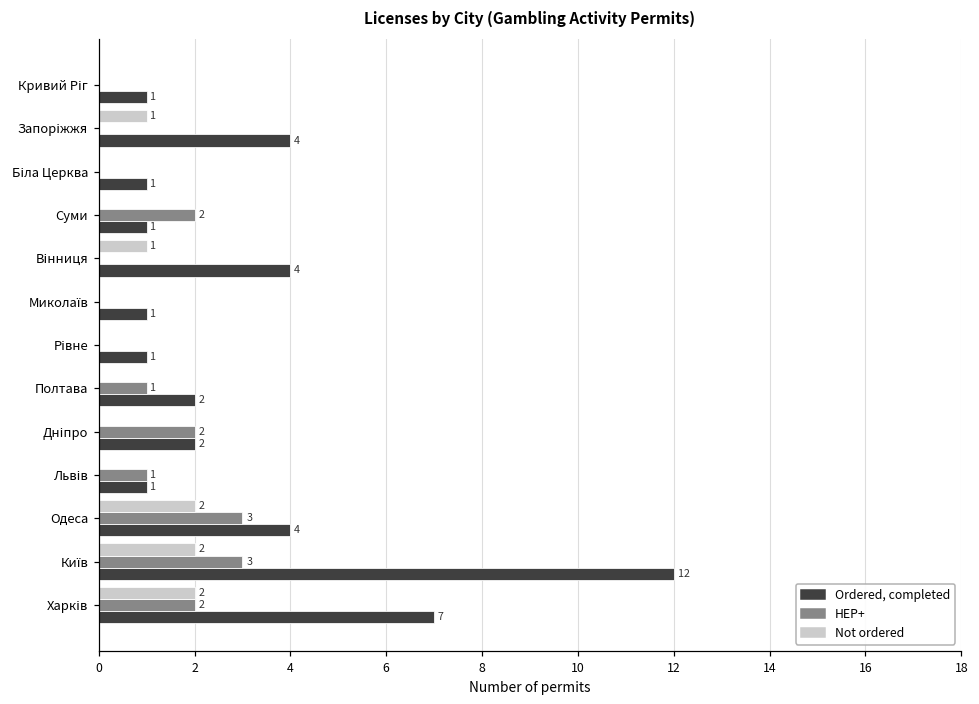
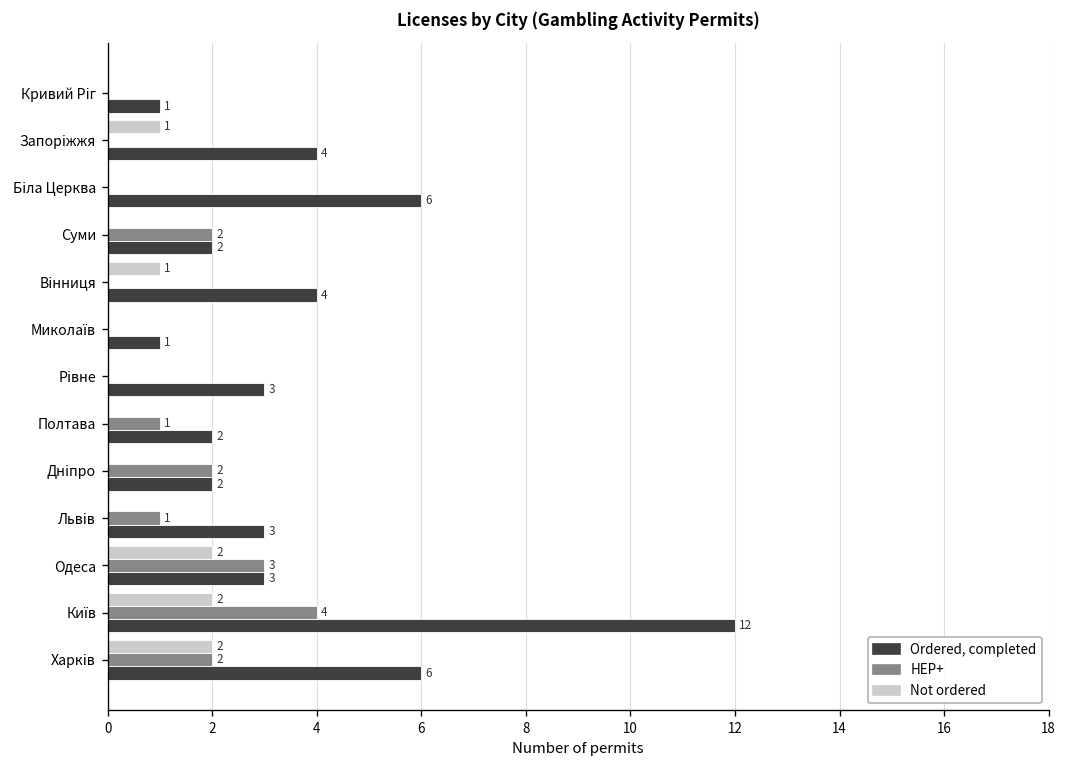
Ordered, completed, Біла Церква: 1 -> 6
Ordered, completed, Суми: 1 -> 2
Ordered, completed, Рівне: 1 -> 3
Ordered, completed, Львів: 1 -> 3
Ordered, completed, Одеса: 4 -> 3
HEP+, Київ: 3 -> 4
Ordered, completed, Харків: 7 -> 6
